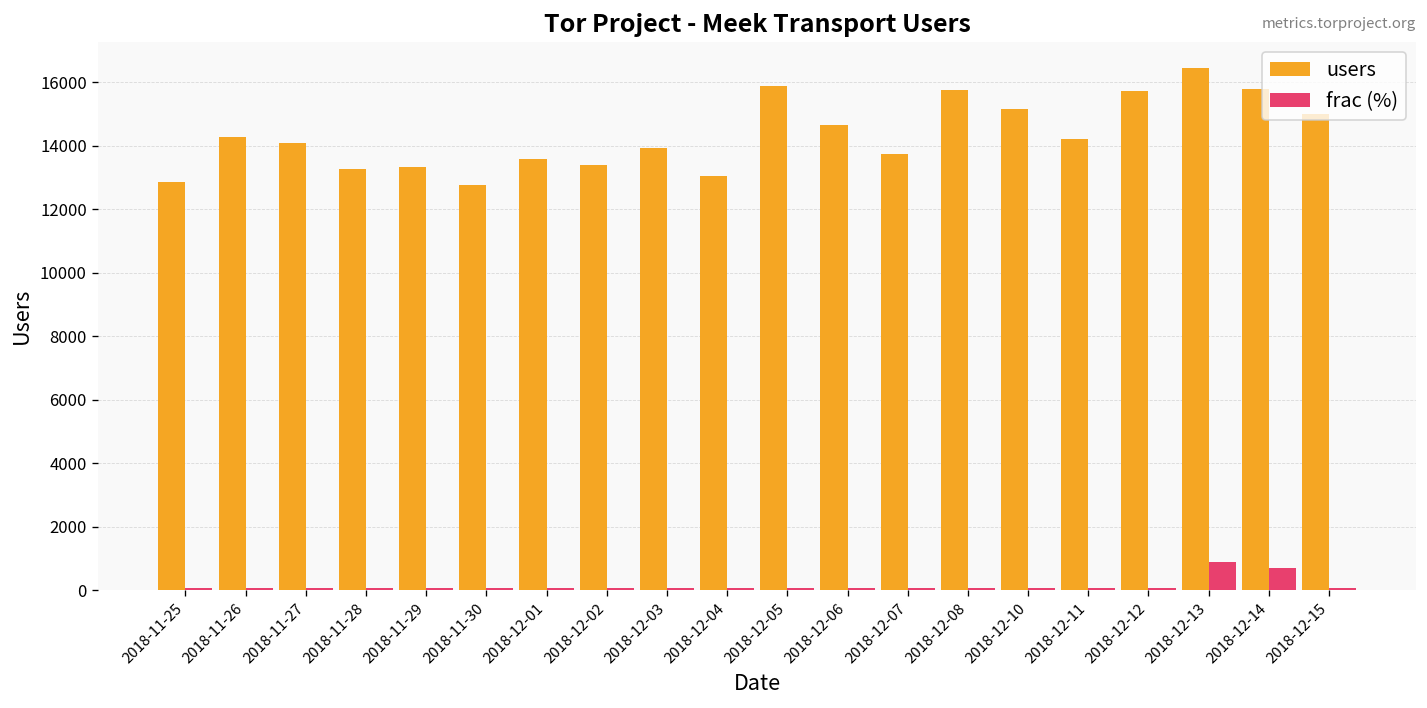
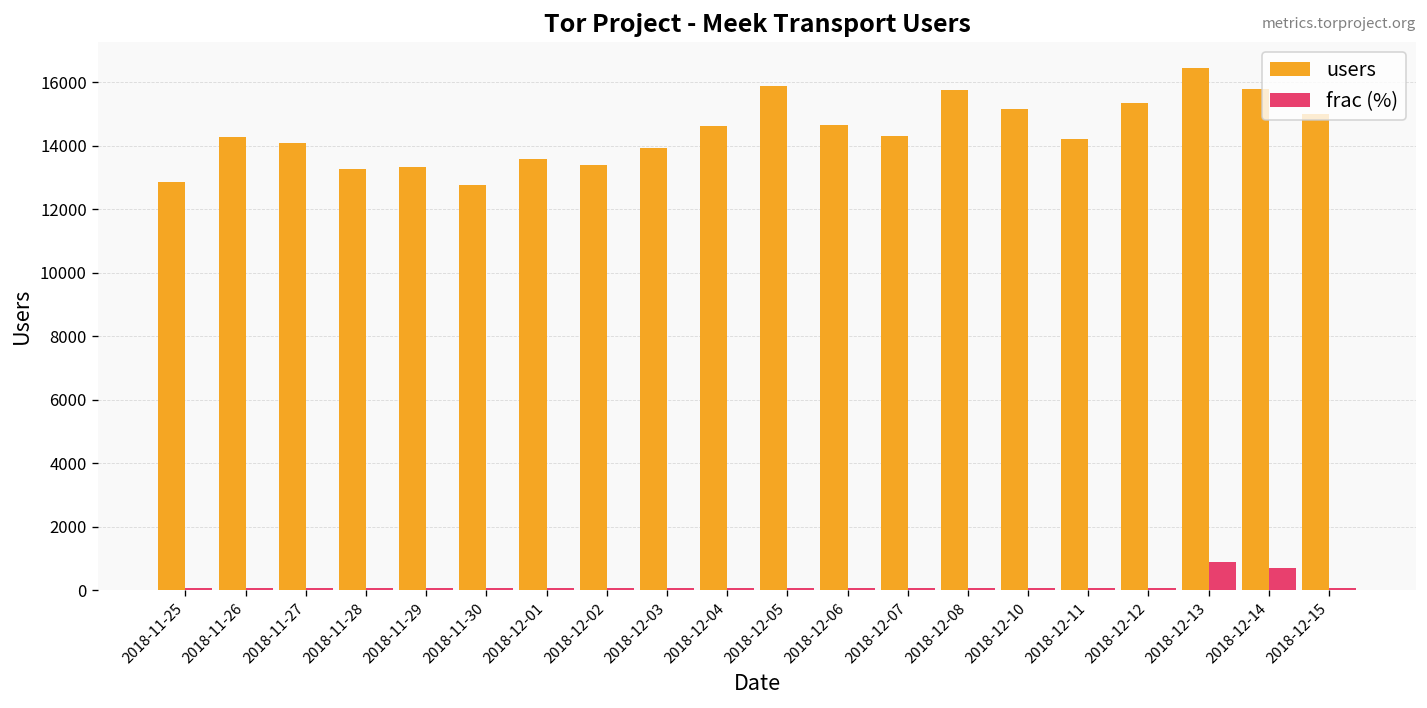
users, 2018-12-04: 13100 -> 14600
users, 2018-12-07: 13700 -> 14300
users, 2018-12-12: 15700 -> 15300
